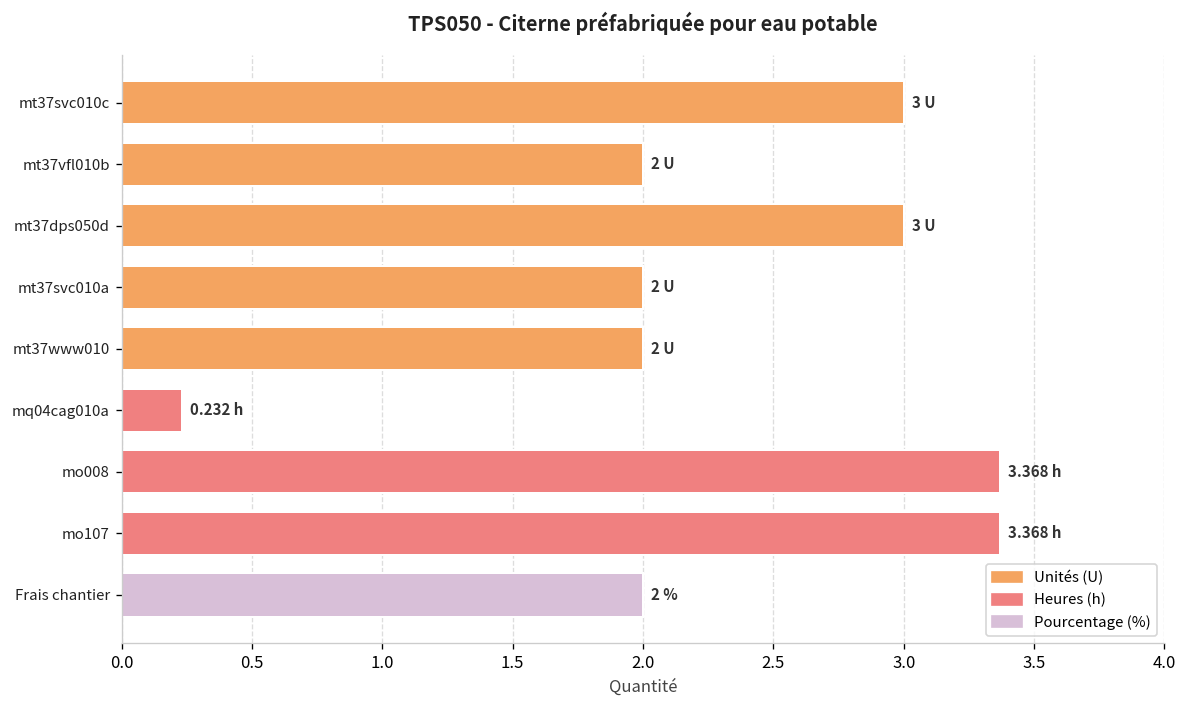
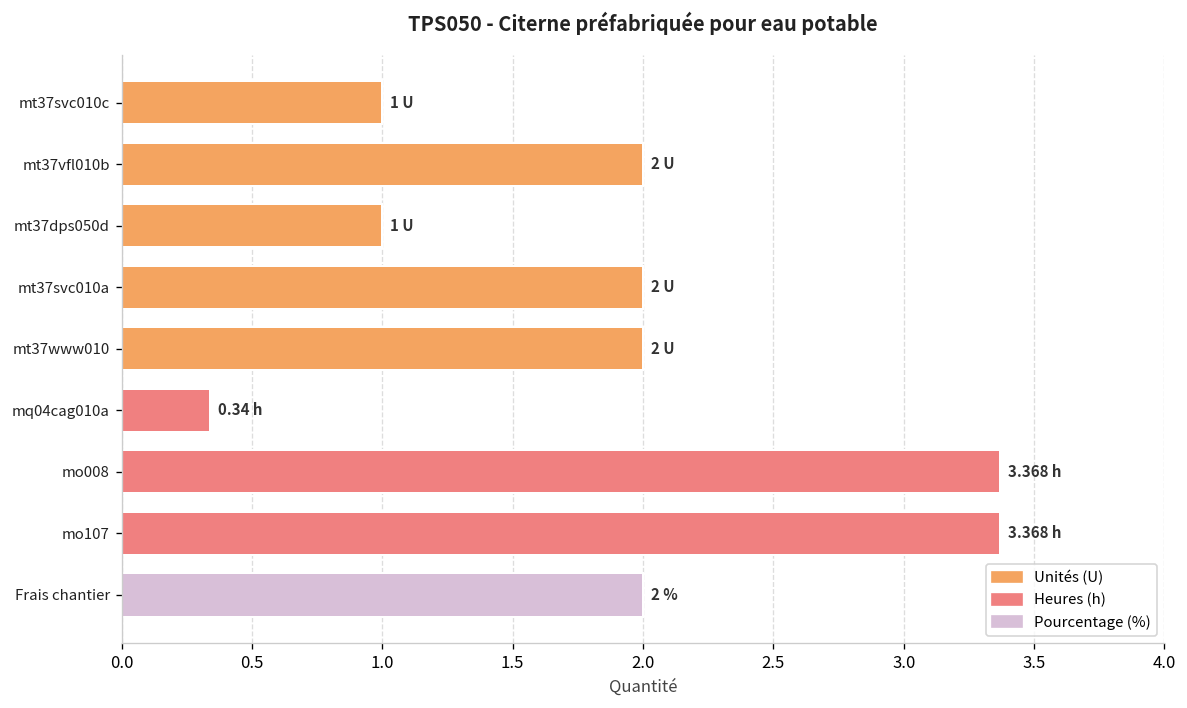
mt37svc010c: 3 -> 1
mt37dps050d: 3 -> 1
mq04cag010a: 0.232 -> 0.34
